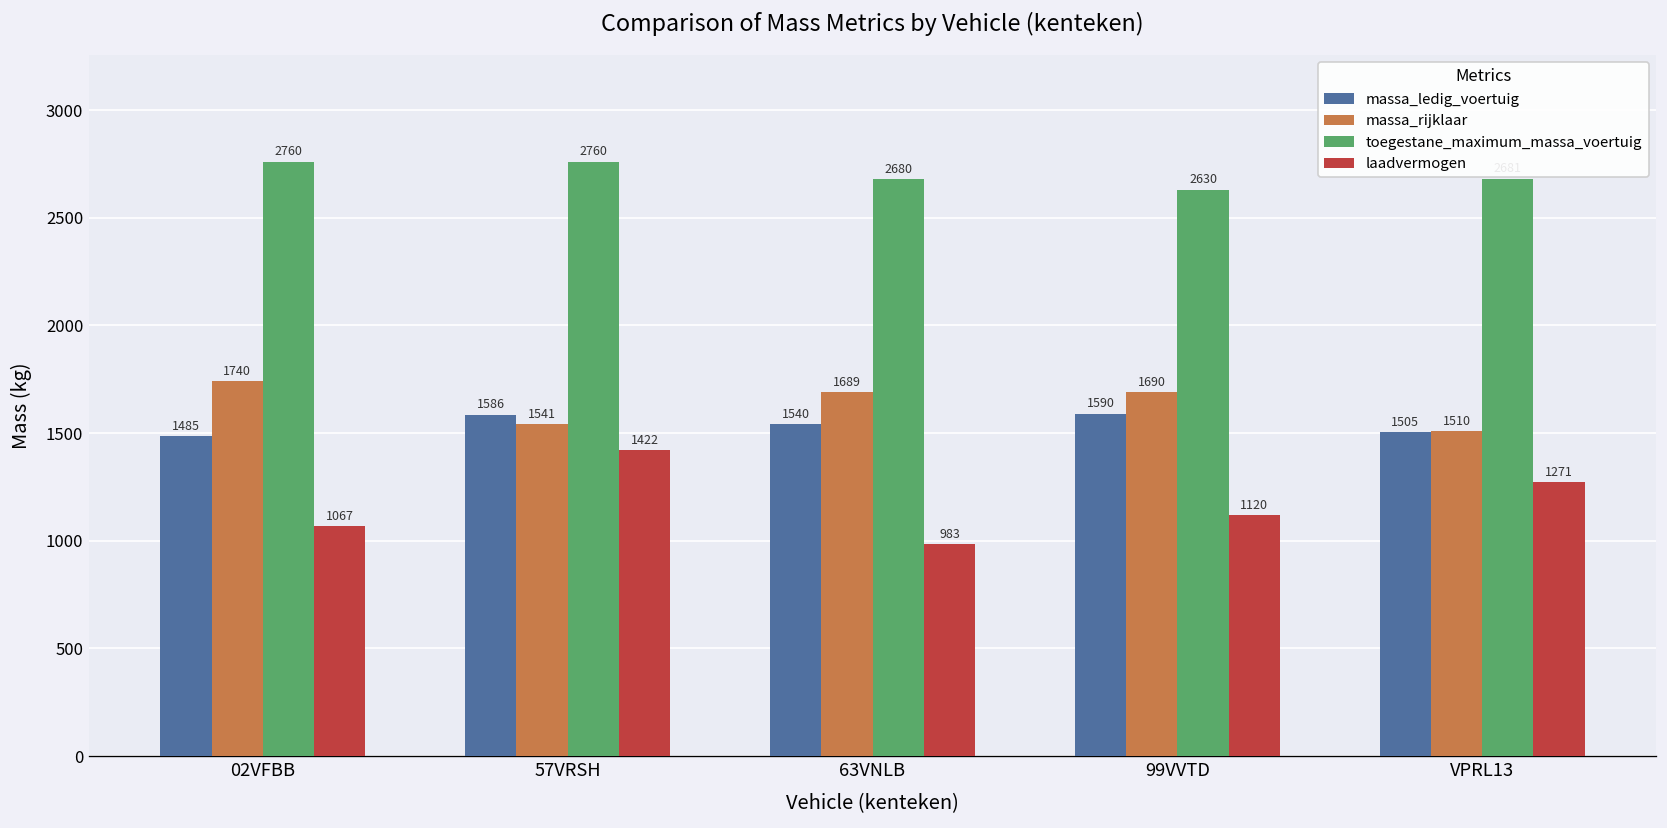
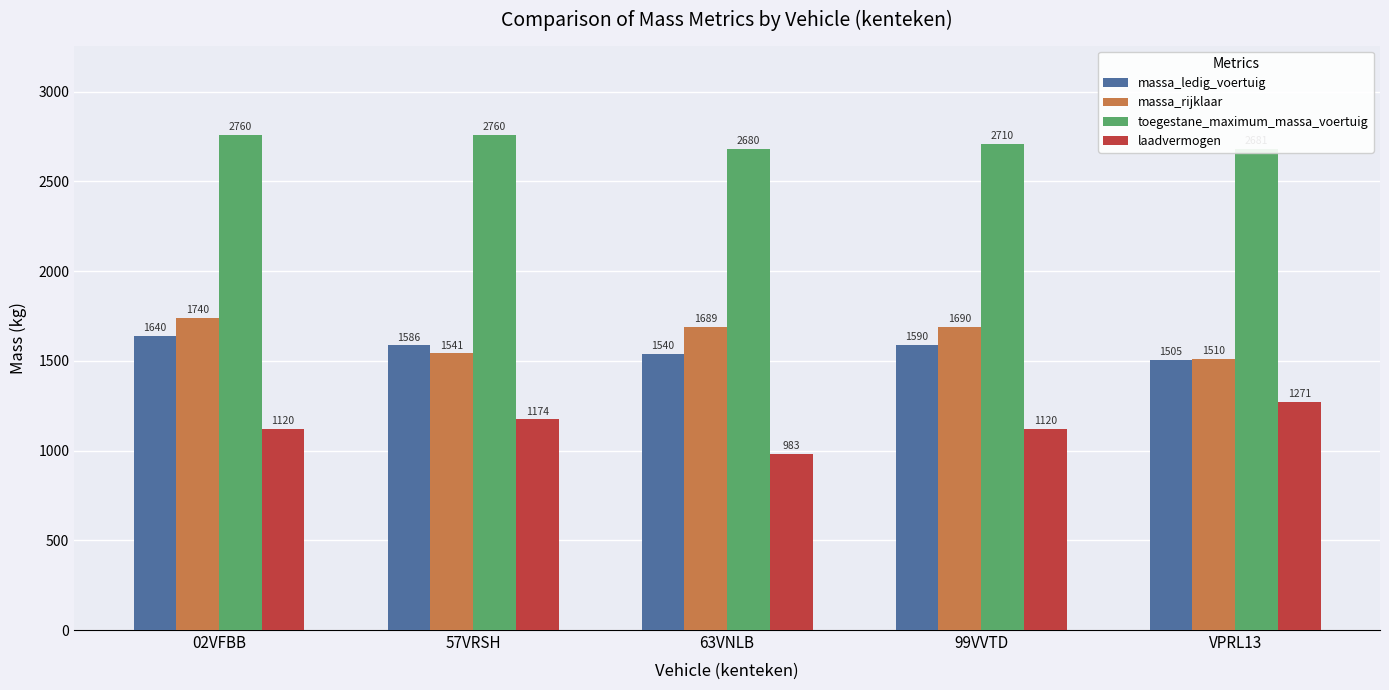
massa_ledig_voertuig, 02VFBB: 1485 -> 1640
laadvermogen, 02VFBB: 1067 -> 1120
laadvermogen, 57VRSH: 1422 -> 1174
toegestane_maximum_massa_voertuig, 99VVTD: 2630 -> 2710
